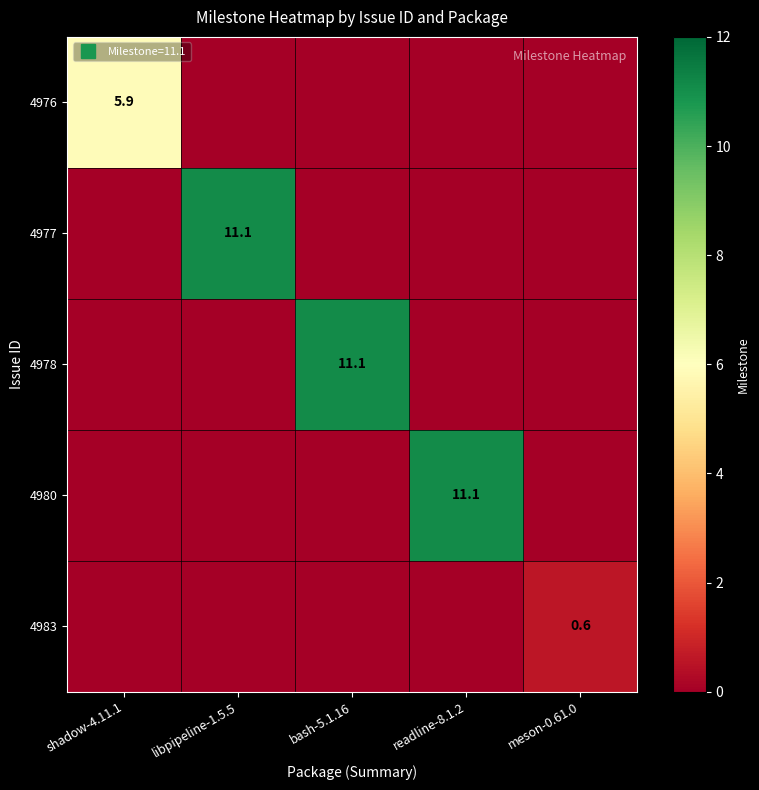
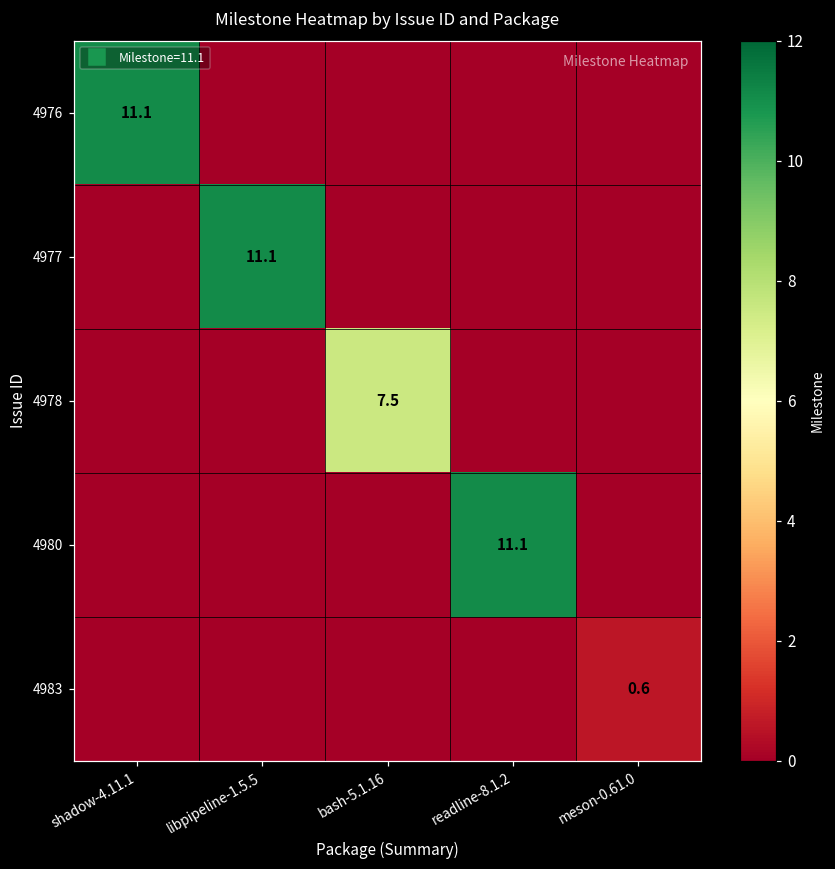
4976, shadow-4.11.1: 5.9 -> 11.1
4978, bash-5.1.16: 11.1 -> 7.5
